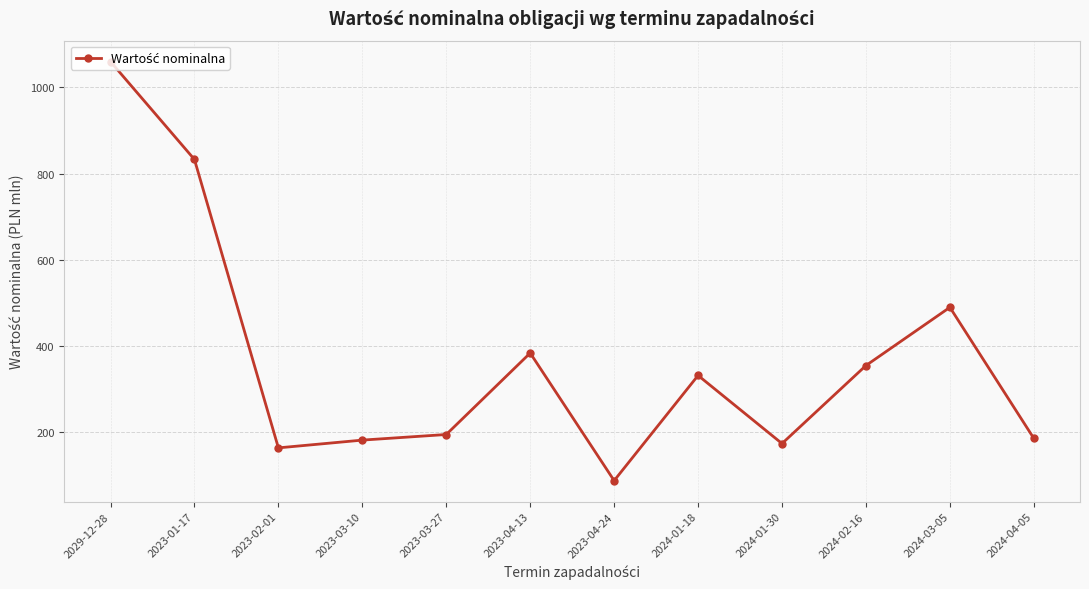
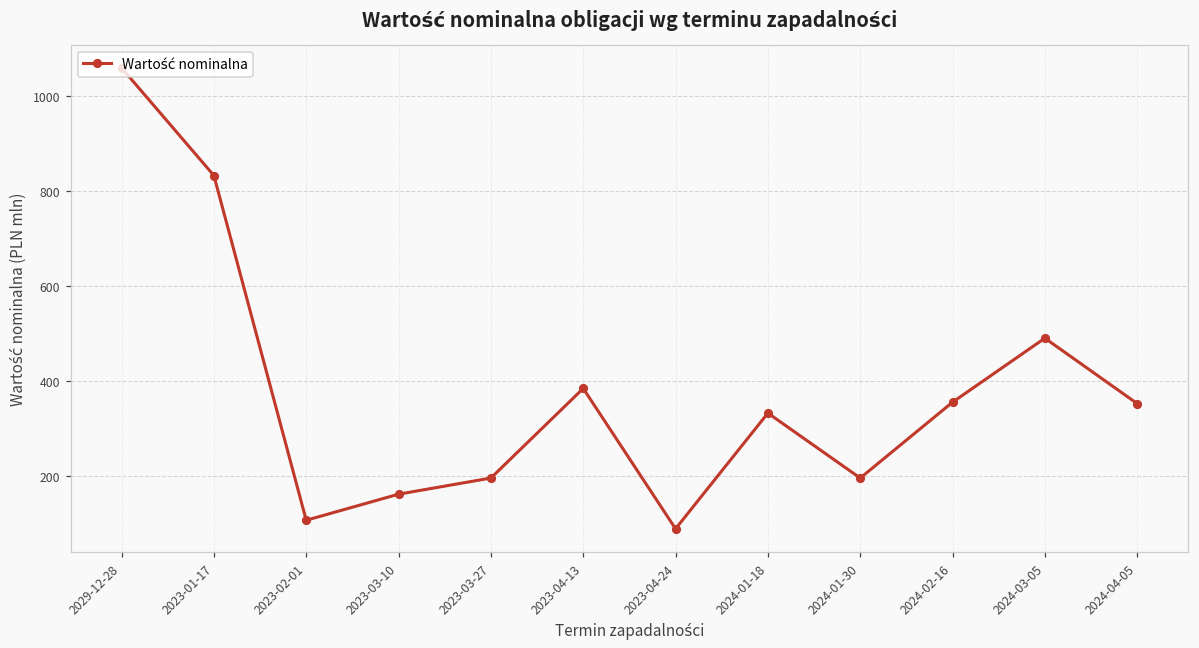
2023-02-01: 160 -> 110
2023-03-10: 180 -> 160
2024-01-30: 170 -> 200
2024-04-05: 190 -> 350
